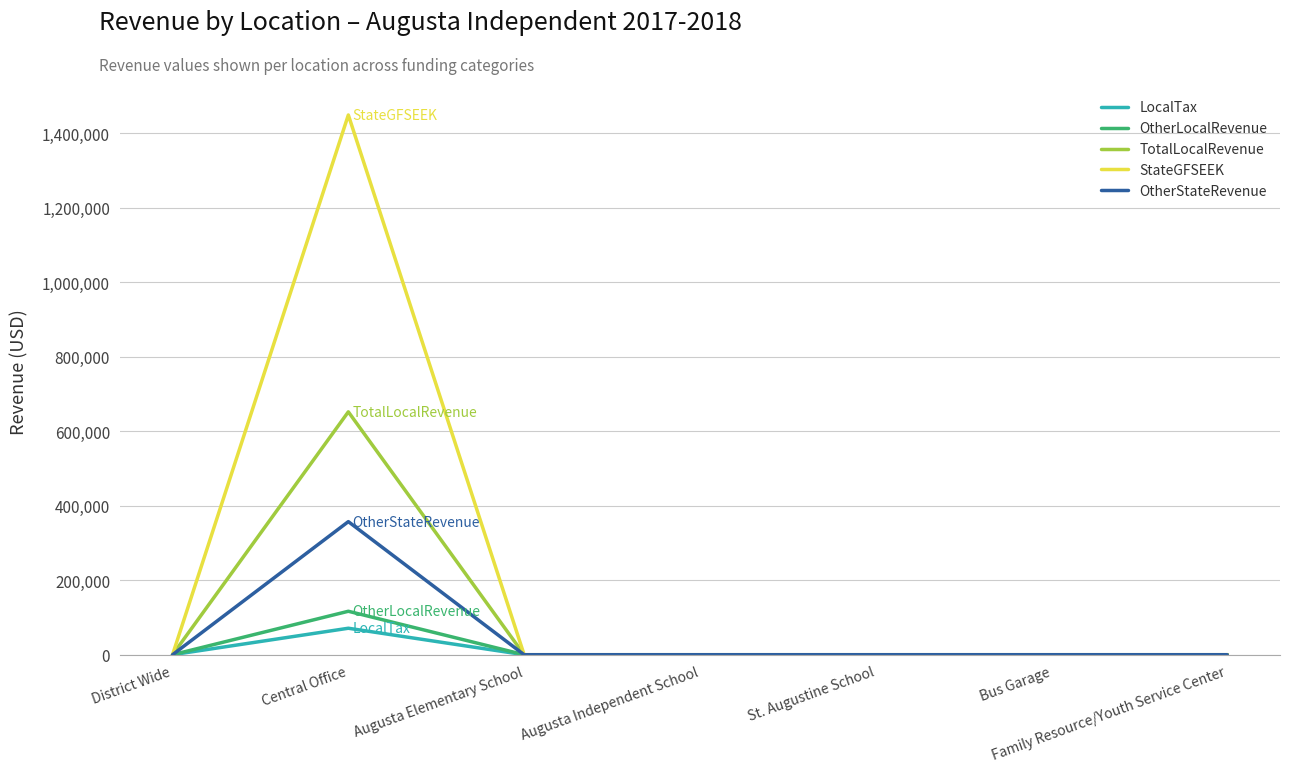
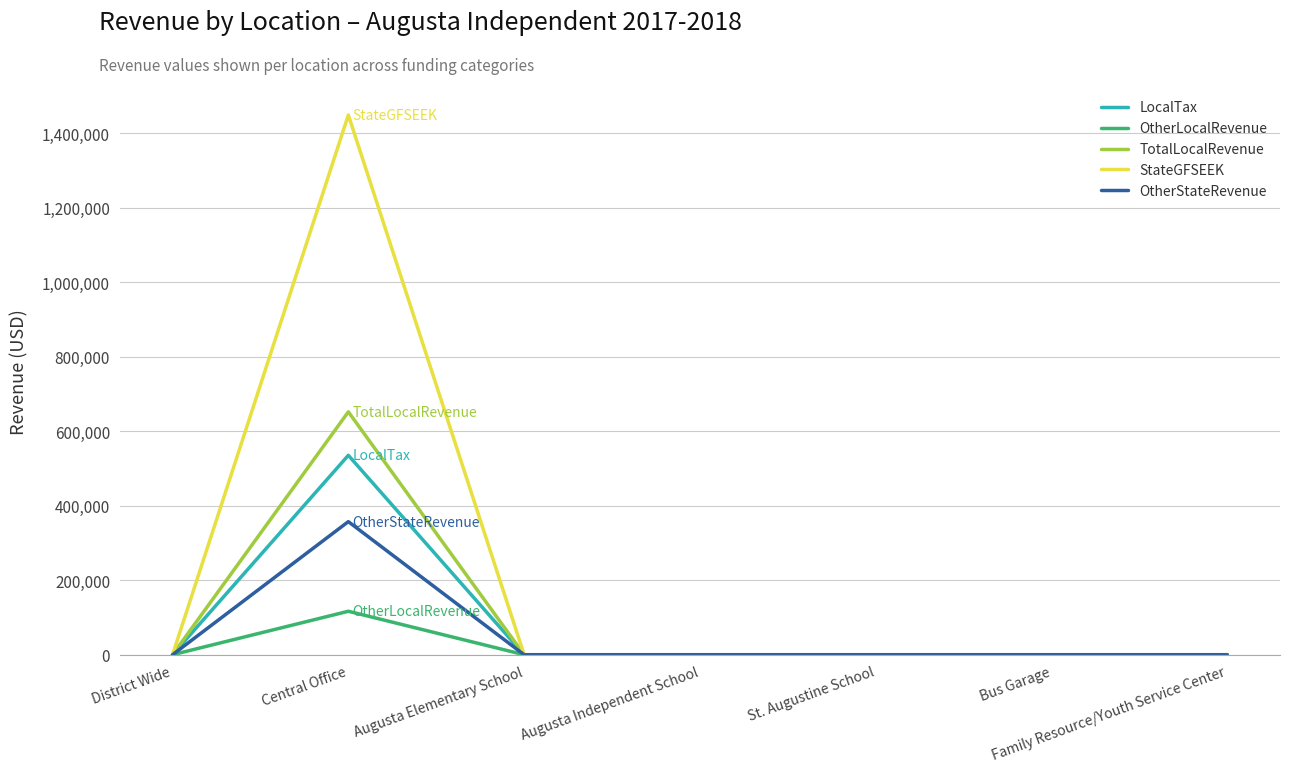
LocalTax, Central Office: 70,000 -> 540,000
